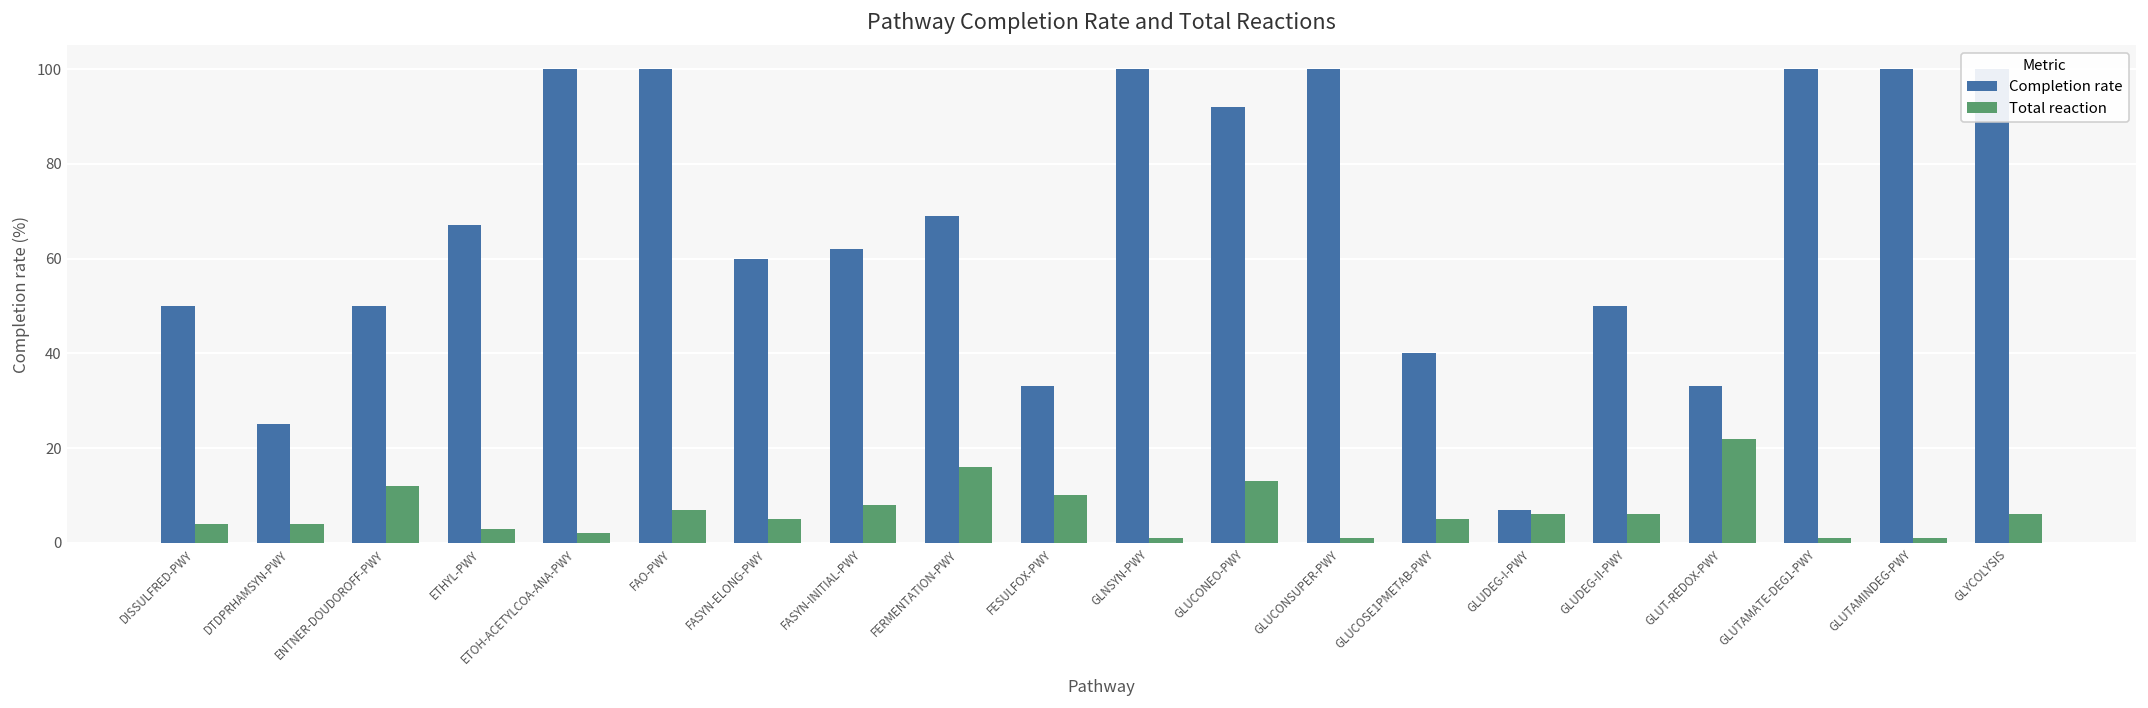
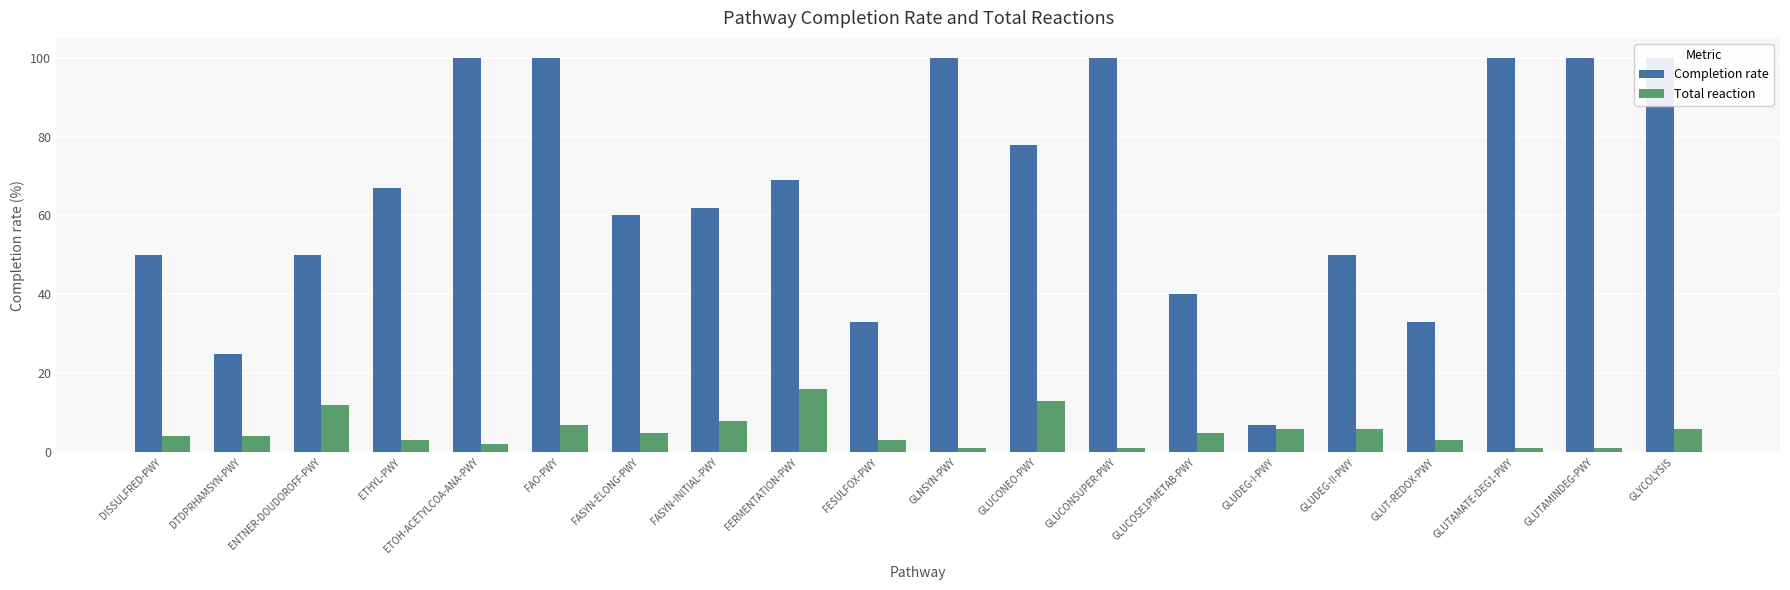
Total reaction, FESULFOX-PWY: 10 -> 3
Completion rate, GLUCONEO-PWY: 92 -> 78
Total reaction, GLUT-REDOX-PWY: 22 -> 3
